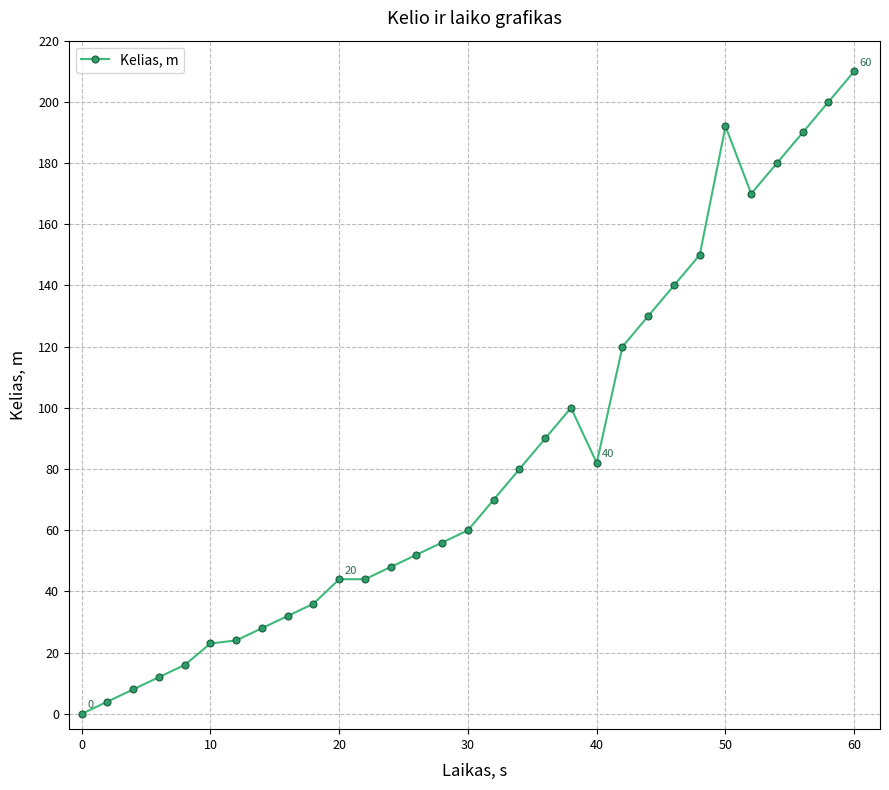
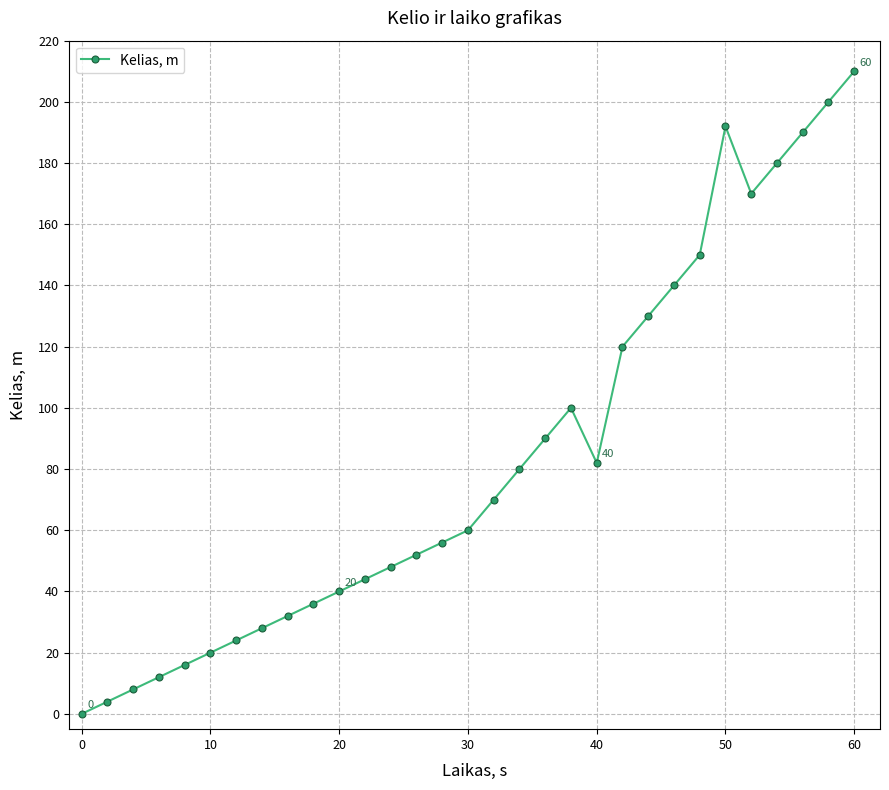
10: 23 -> 20
20: 44 -> 40
